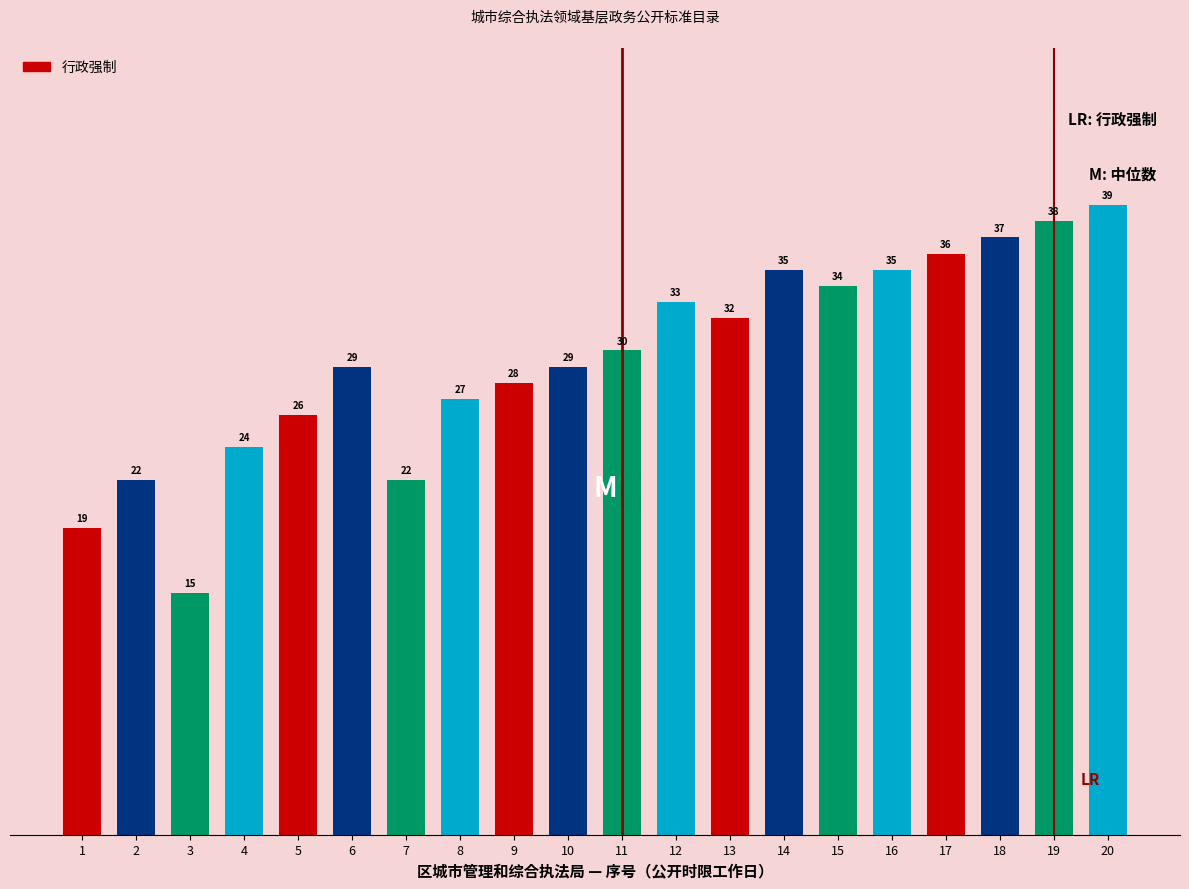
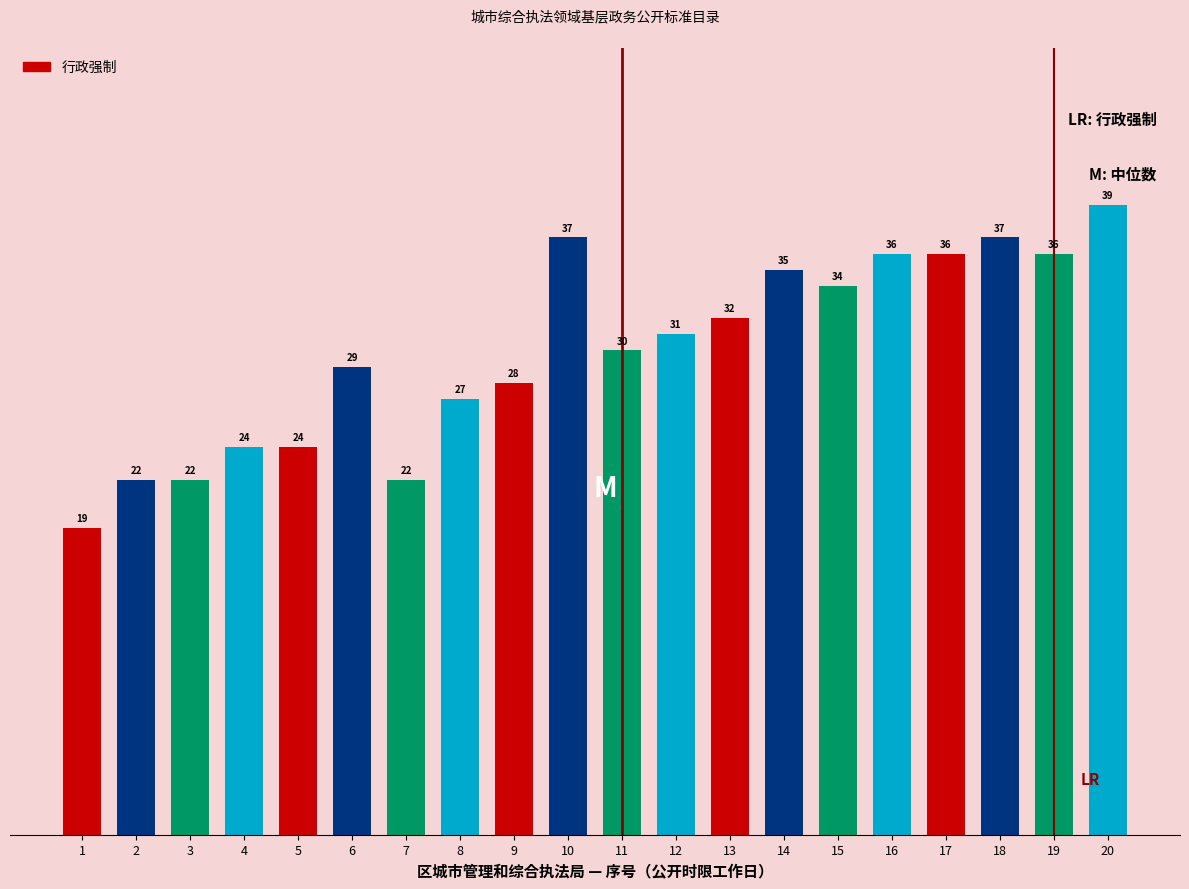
3: 15 -> 22
5: 26 -> 24
10: 29 -> 37
12: 33 -> 31
16: 35 -> 36
19: 38 -> 36
